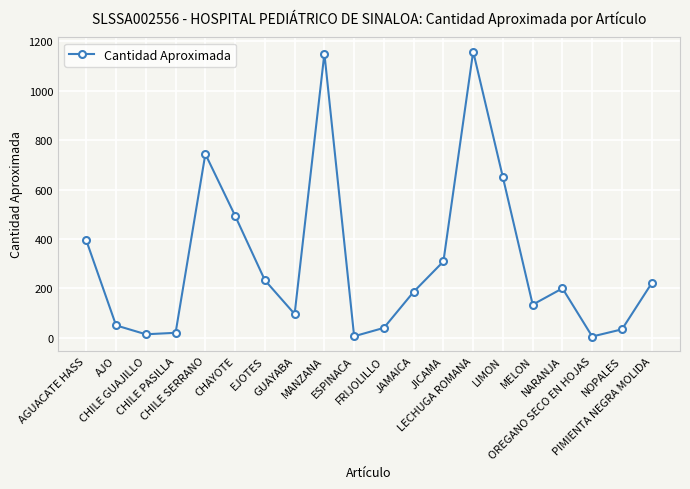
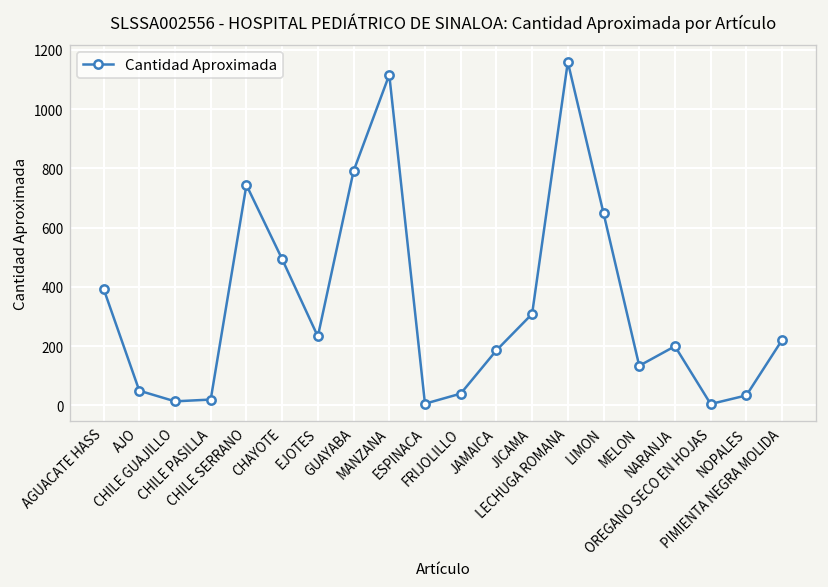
GUAYABA: 100 -> 790
MANZANA: 1150 -> 1120
